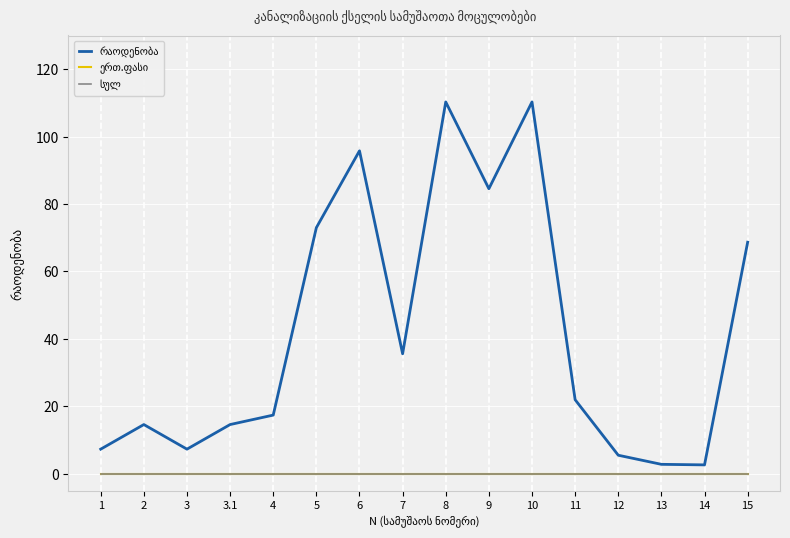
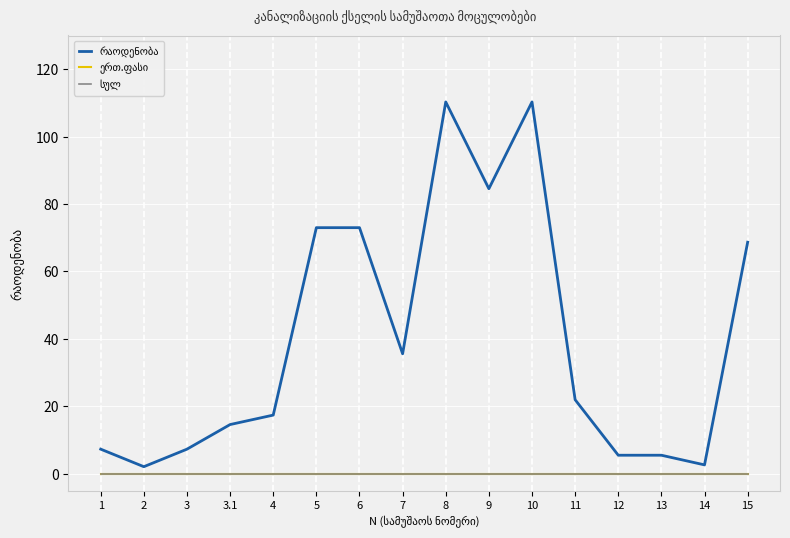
რაოდენობა, 2: 15 -> 2
რაოდენობა, 6: 96 -> 73
რაოდენობა, 13: 3 -> 6
